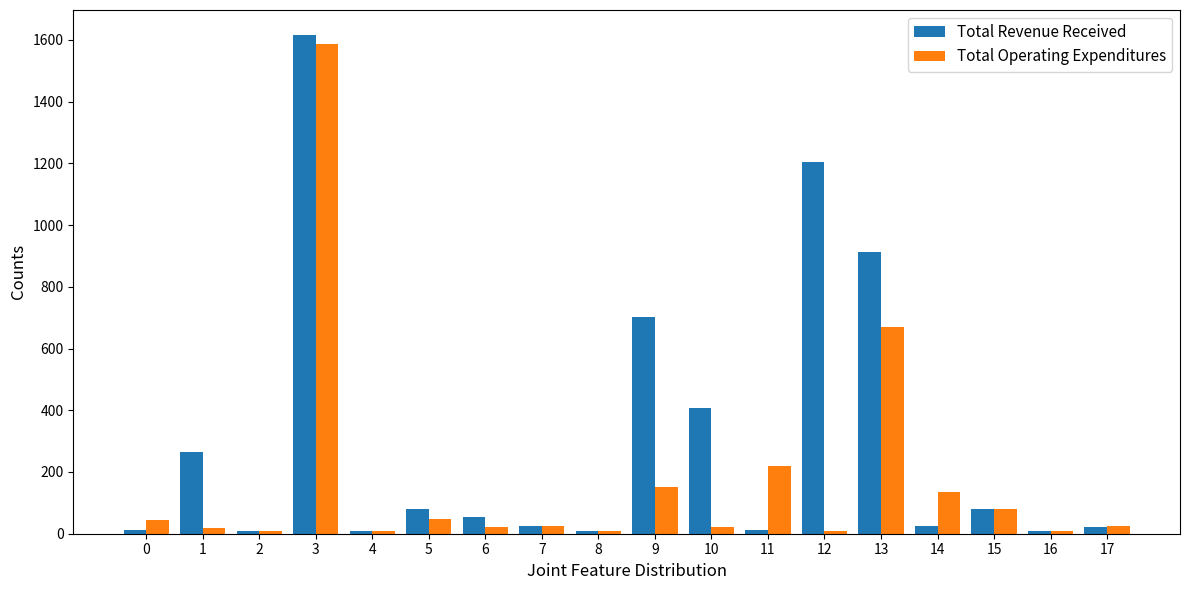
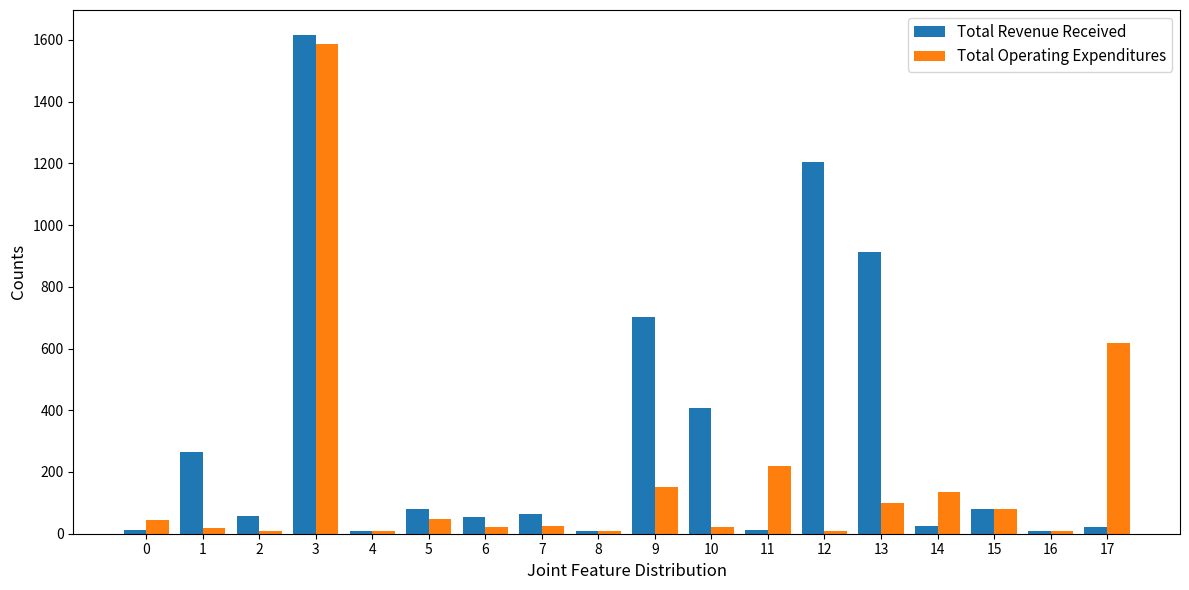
Total Revenue Received, 2: 10 -> 60
Total Revenue Received, 7: 30 -> 60
Total Operating Expenditures, 13: 670 -> 100
Total Operating Expenditures, 17: 30 -> 620
